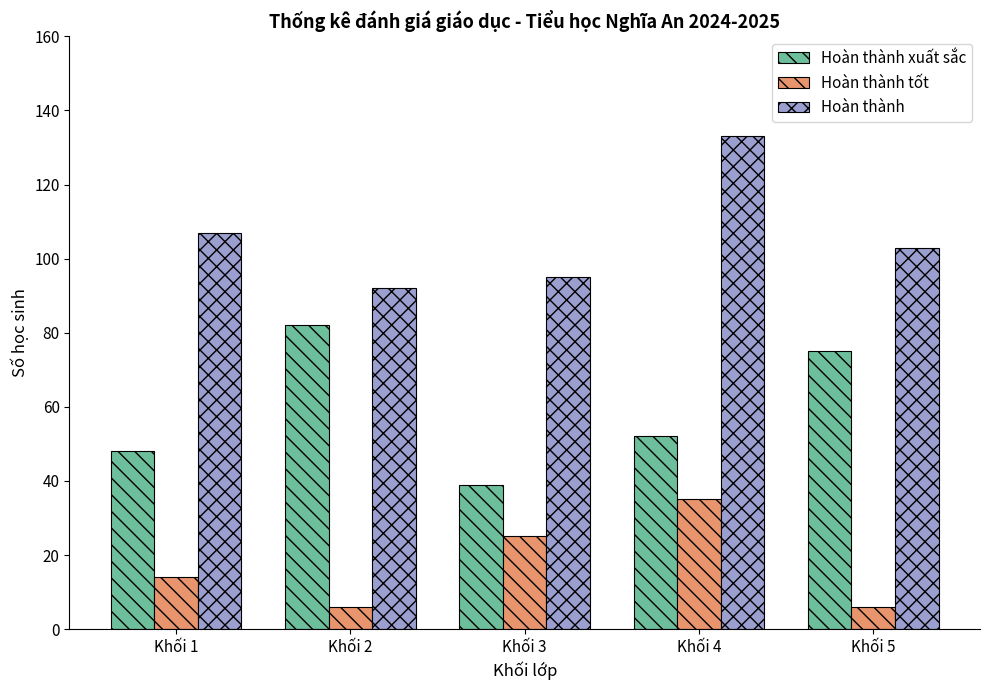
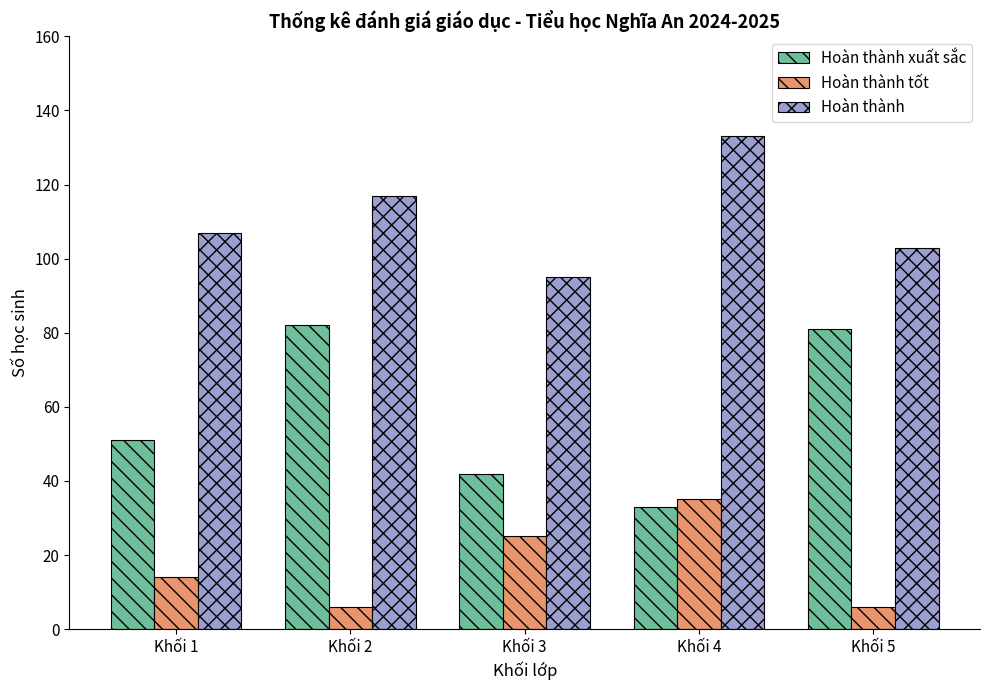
Hoàn thành xuất sắc, Khối 1: 48 -> 51
Hoàn thành, Khối 2: 92 -> 117
Hoàn thành xuất sắc, Khối 3: 39 -> 42
Hoàn thành xuất sắc, Khối 4: 52 -> 33
Hoàn thành xuất sắc, Khối 5: 75 -> 81
